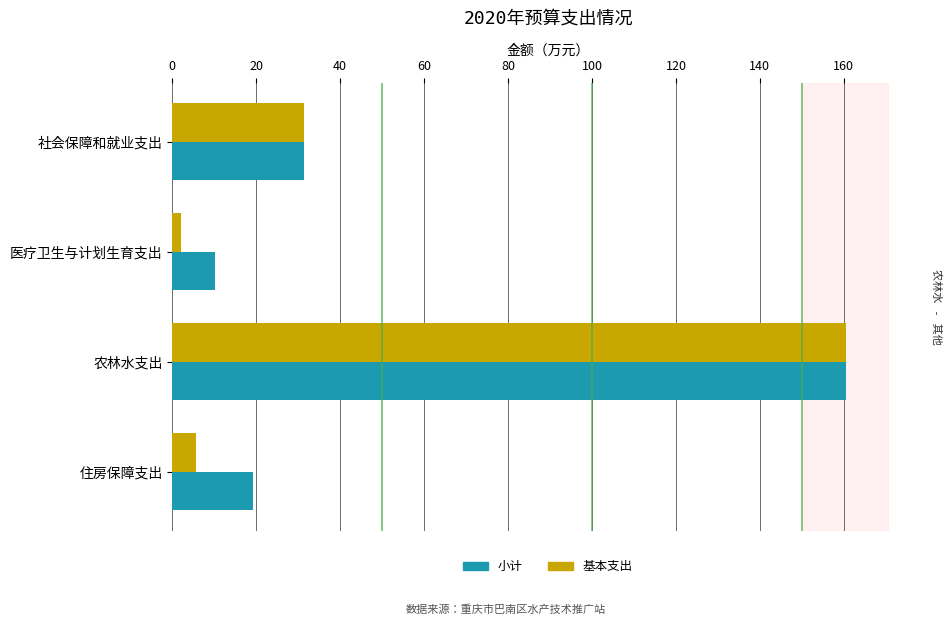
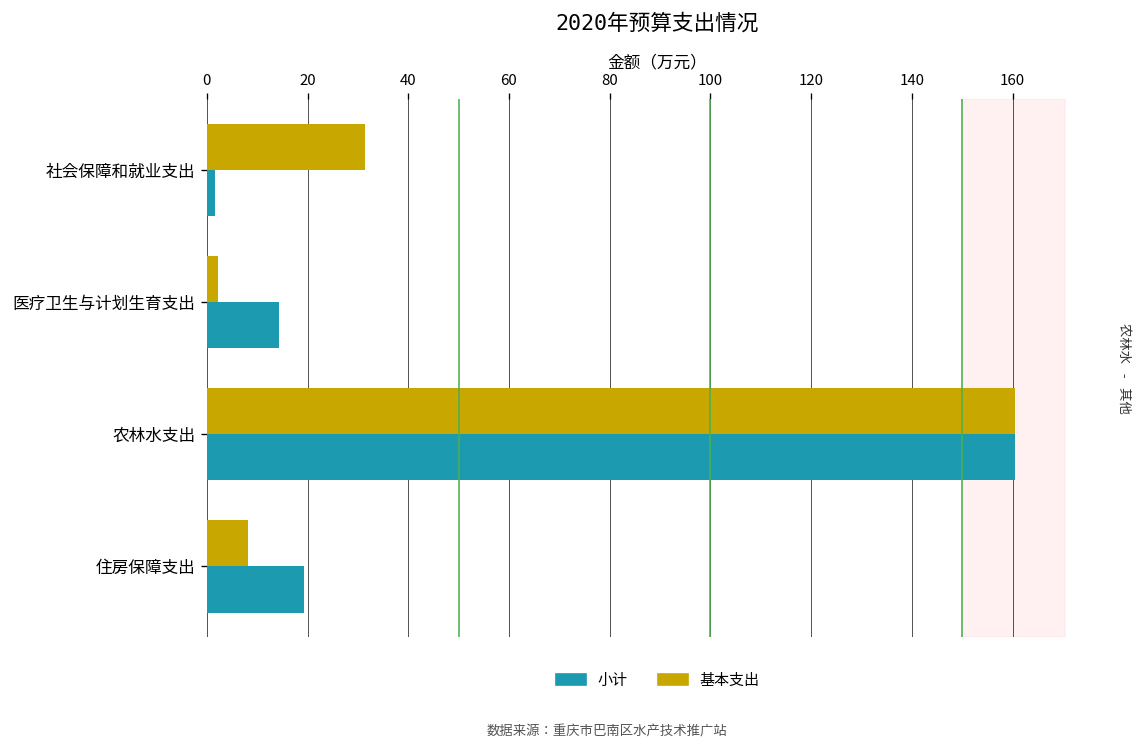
小计, 社会保障和就业支出: 31 -> 2
小计, 医疗卫生与计划生育支出: 10 -> 14
基本支出, 住房保障支出: 6 -> 8
